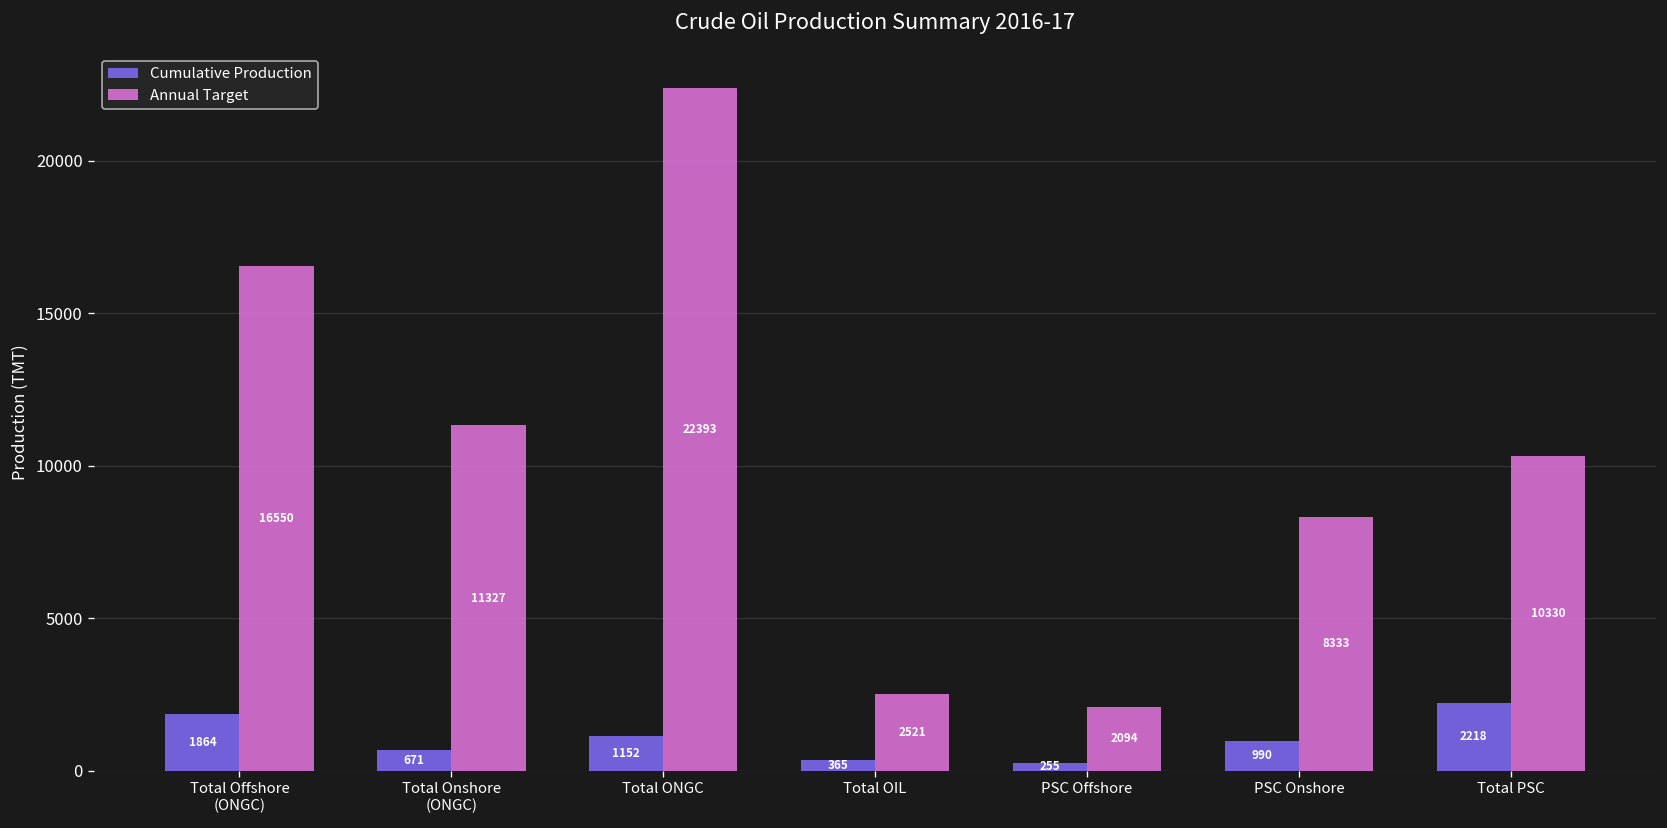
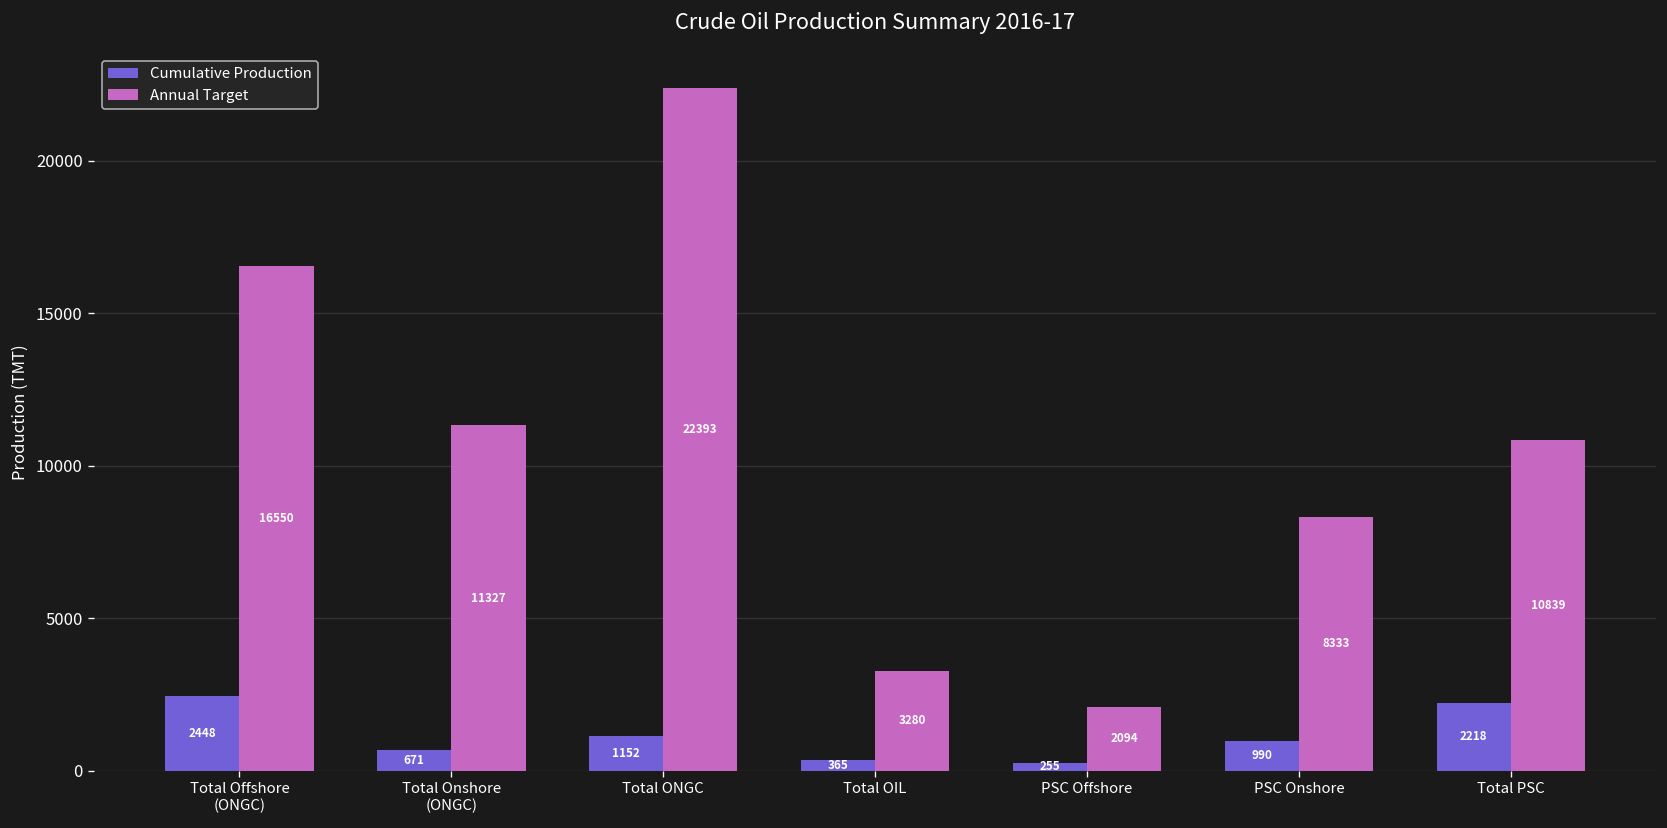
Cumulative Production, Total Offshore (ONGC): 1864 -> 2448
Annual Target, Total OIL: 2521 -> 3280
Annual Target, Total PSC: 10330 -> 10839
